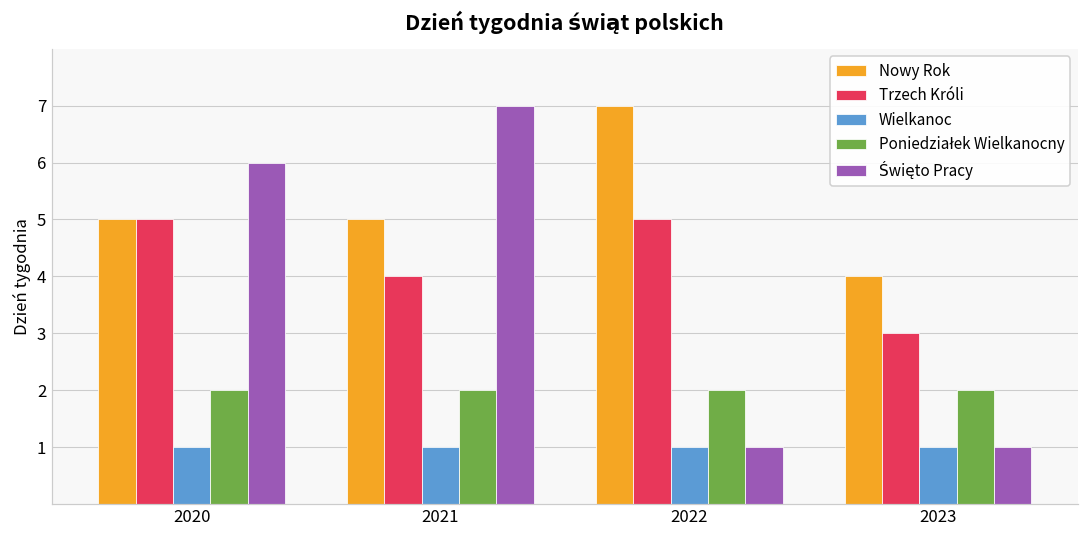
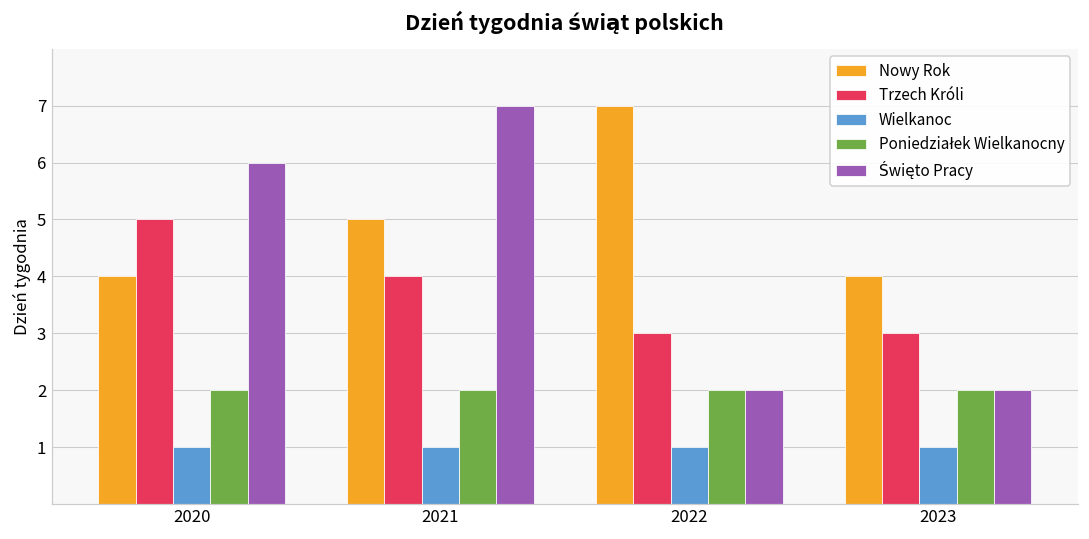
Nowy Rok, 2020: 5 -> 4
Trzech Króli, 2022: 5 -> 3
Święto Pracy, 2022: 1 -> 2
Święto Pracy, 2023: 1 -> 2
